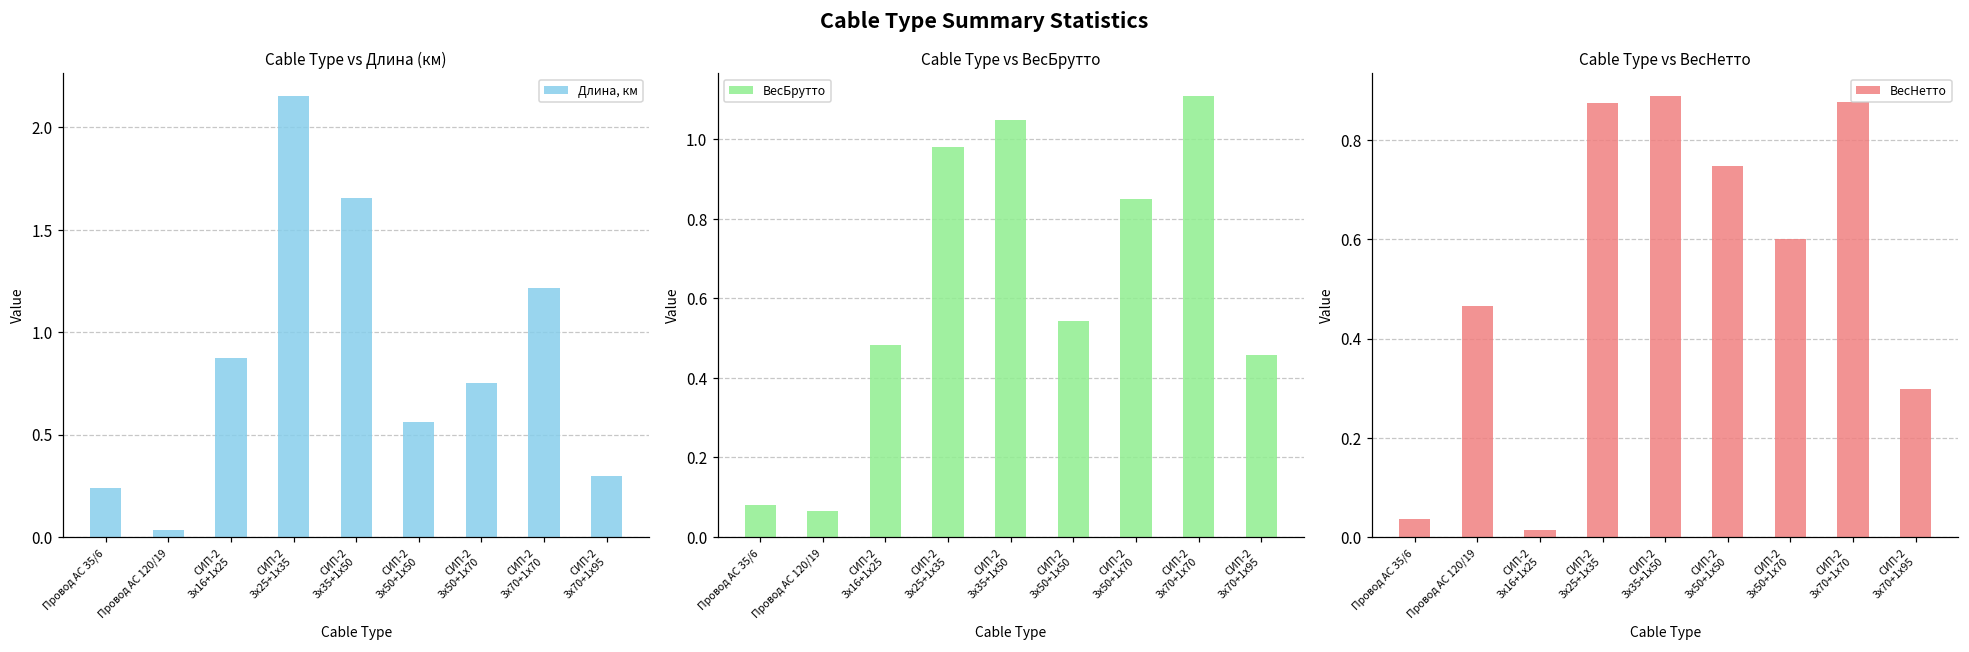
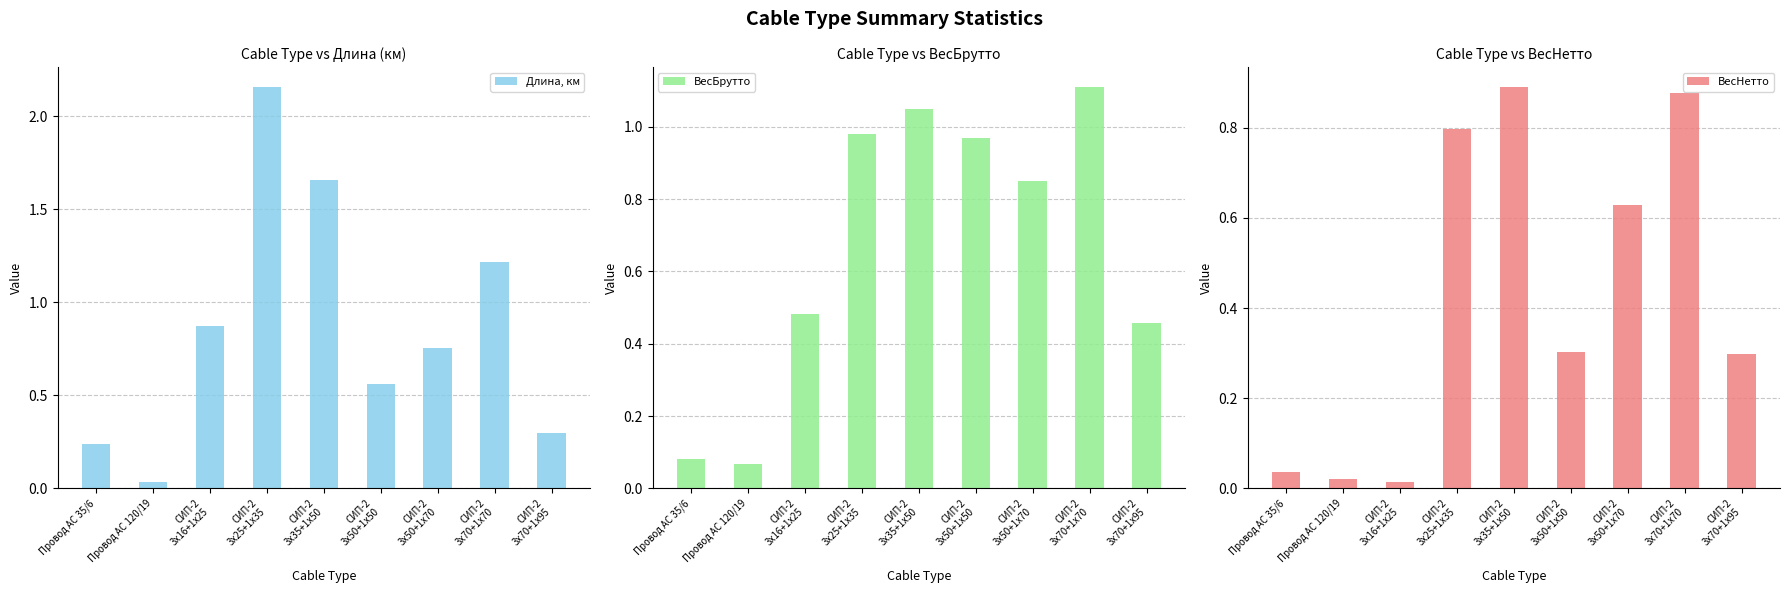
Cable Type vs ВесБрутто, СИП-2 3x50+1x50: 0.54 -> 0.97
Cable Type vs ВесНетто, Провод АС 120/19: 0.47 -> 0.02
Cable Type vs ВесНетто, СИП-2 3x25+1x35: 0.87 -> 0.80
Cable Type vs ВесНетто, СИП-2 3x50+1x50: 0.75 -> 0.30
Cable Type vs ВесНетто, СИП-2 3x50+1x70: 0.60 -> 0.63
